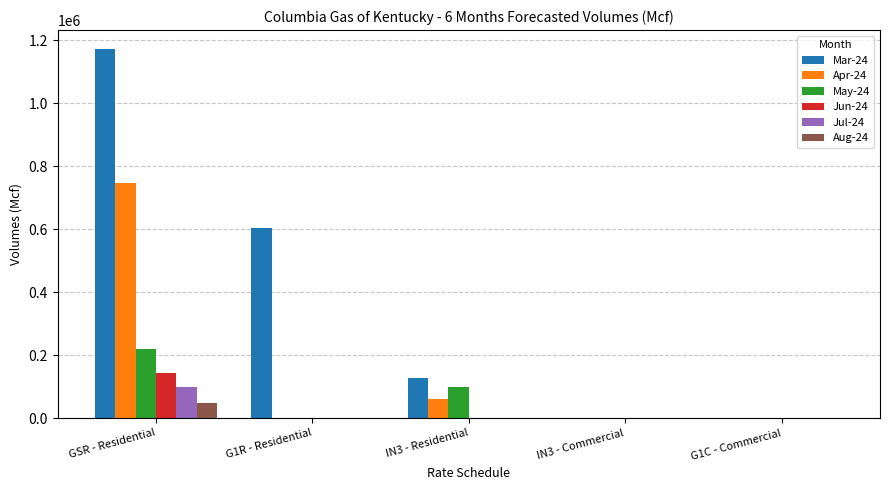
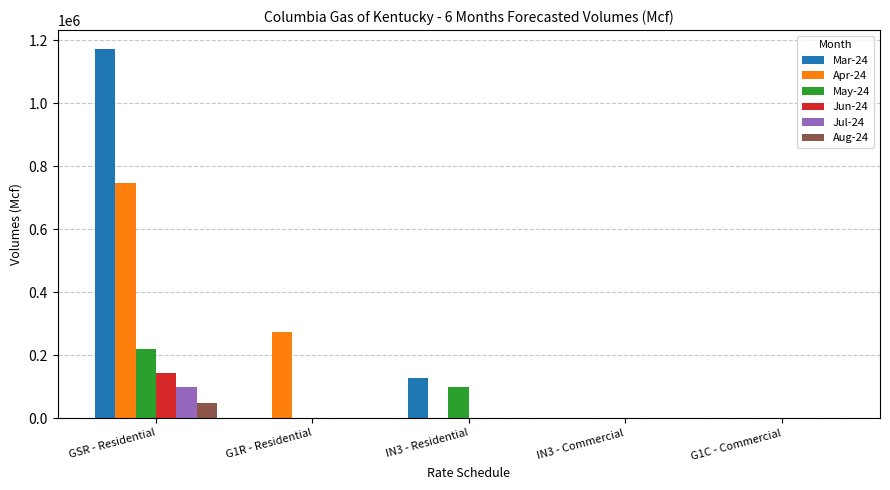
Mar-24, G1R - Residential: 600000 -> 0
Apr-24, G1R - Residential: 0 -> 270000
Apr-24, IN3 - Residential: 60000 -> 0
